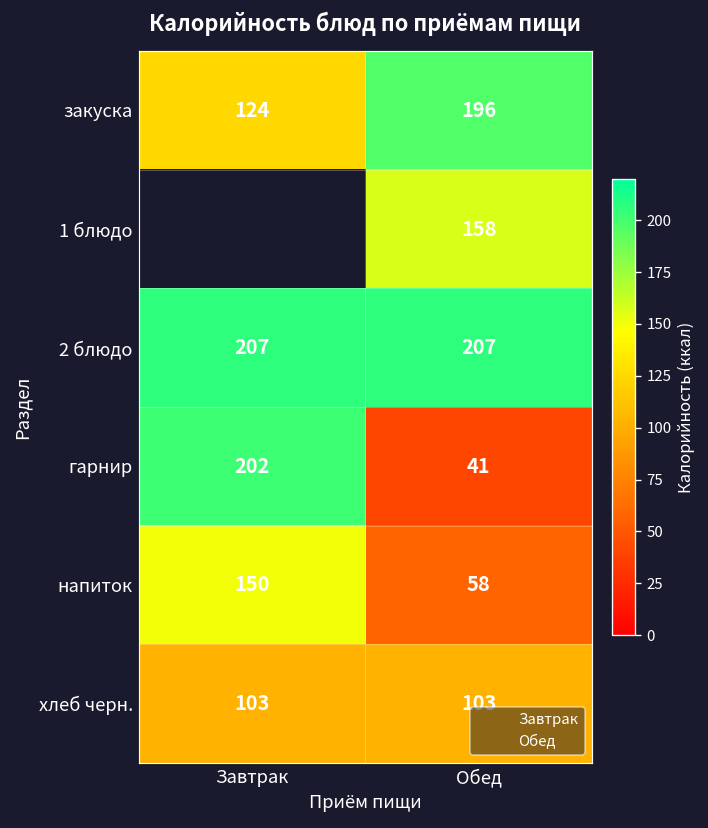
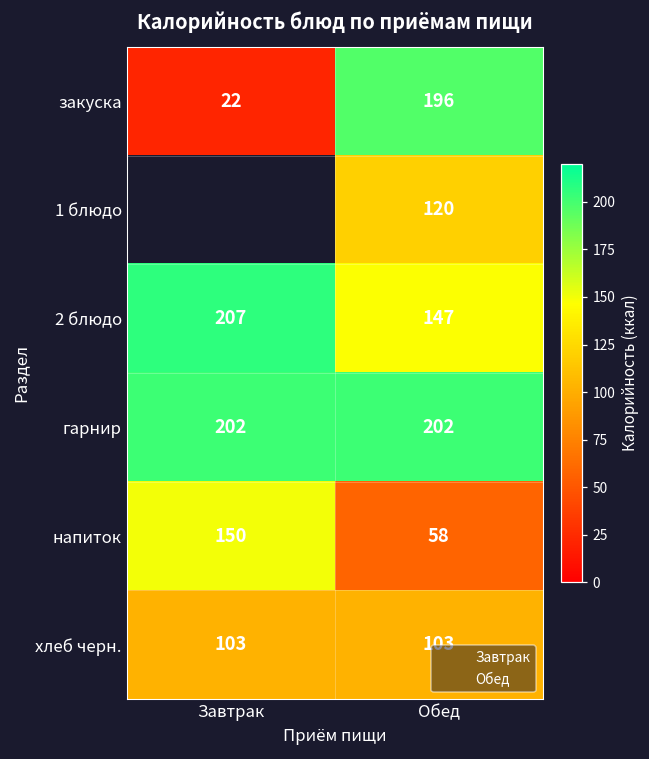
закуска, Завтрак: 124 -> 22
1 блюдо, Обед: 158 -> 120
2 блюдо, Обед: 207 -> 147
гарнир, Обед: 41 -> 202
